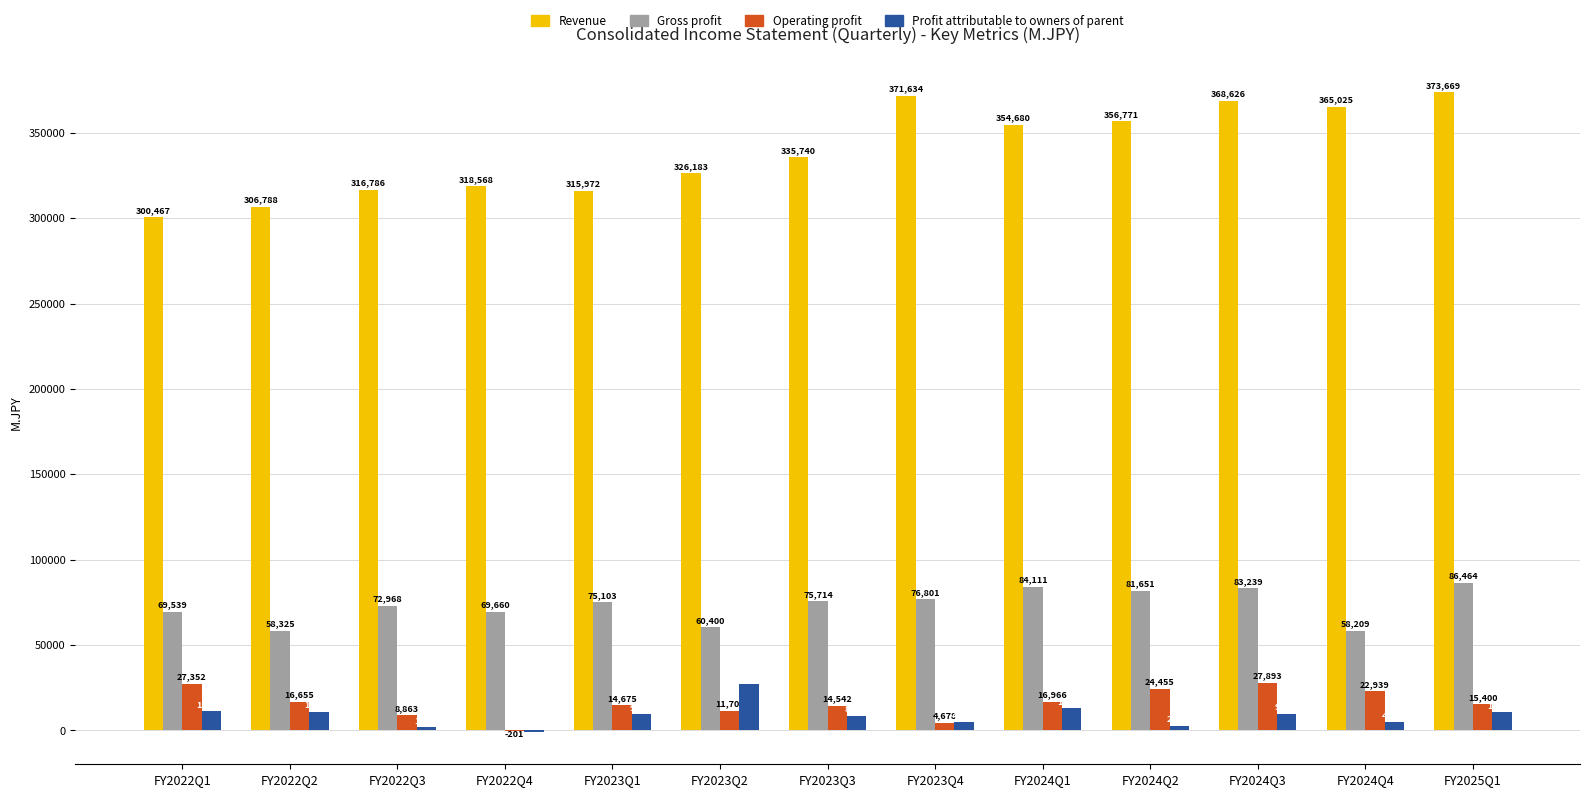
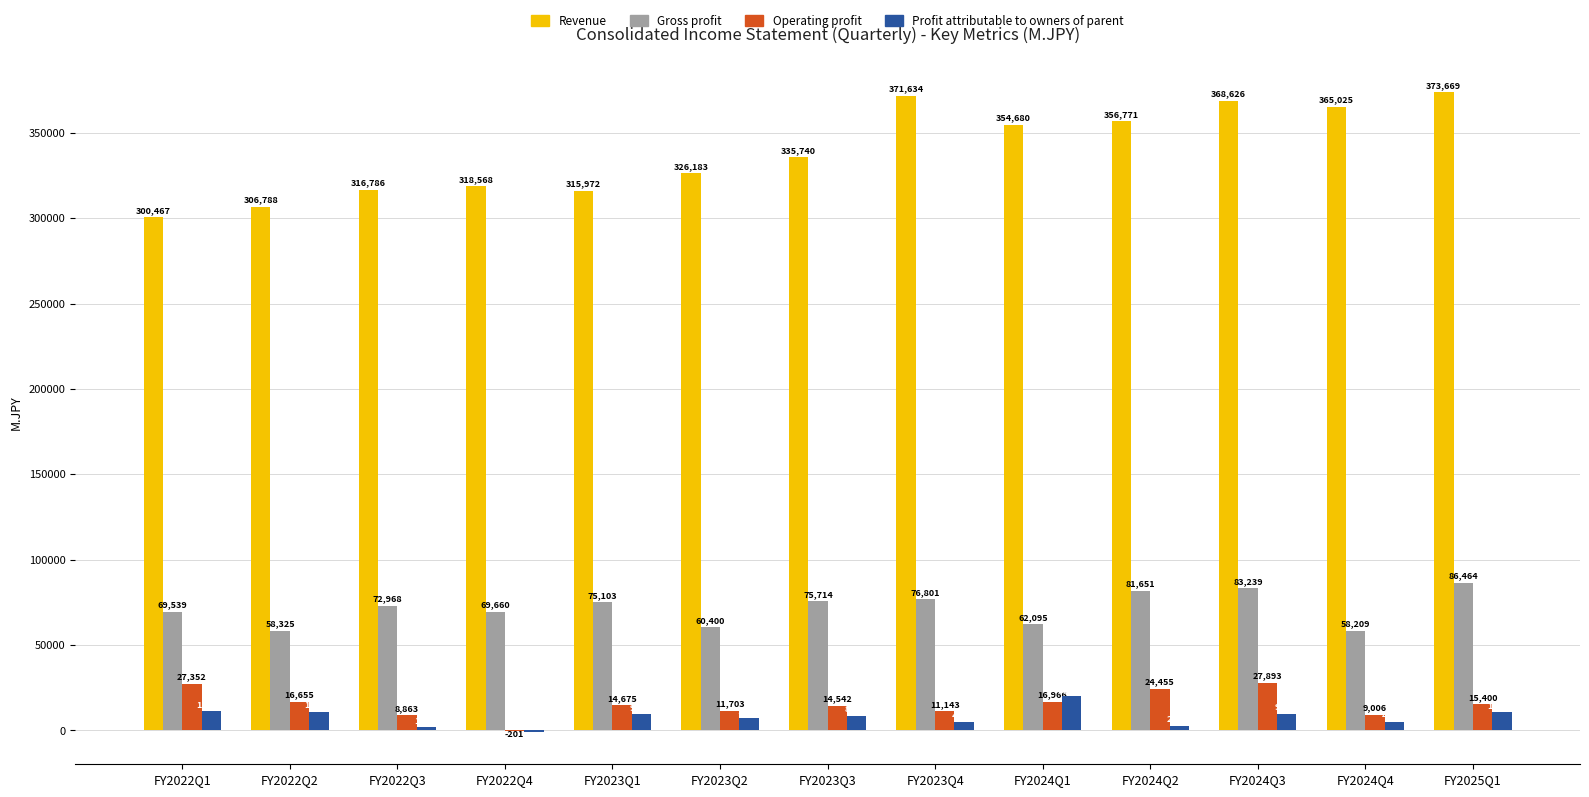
Profit attributable to owners of parent, FY2023Q2: 27000 -> 7000
Operating profit, FY2023Q4: 4,678 -> 11,143
Gross profit, FY2024Q1: 84,111 -> 62,095
Profit attributable to owners of parent, FY2024Q1: 13000 -> 20000
Operating profit, FY2024Q4: 22,939 -> 9,006
